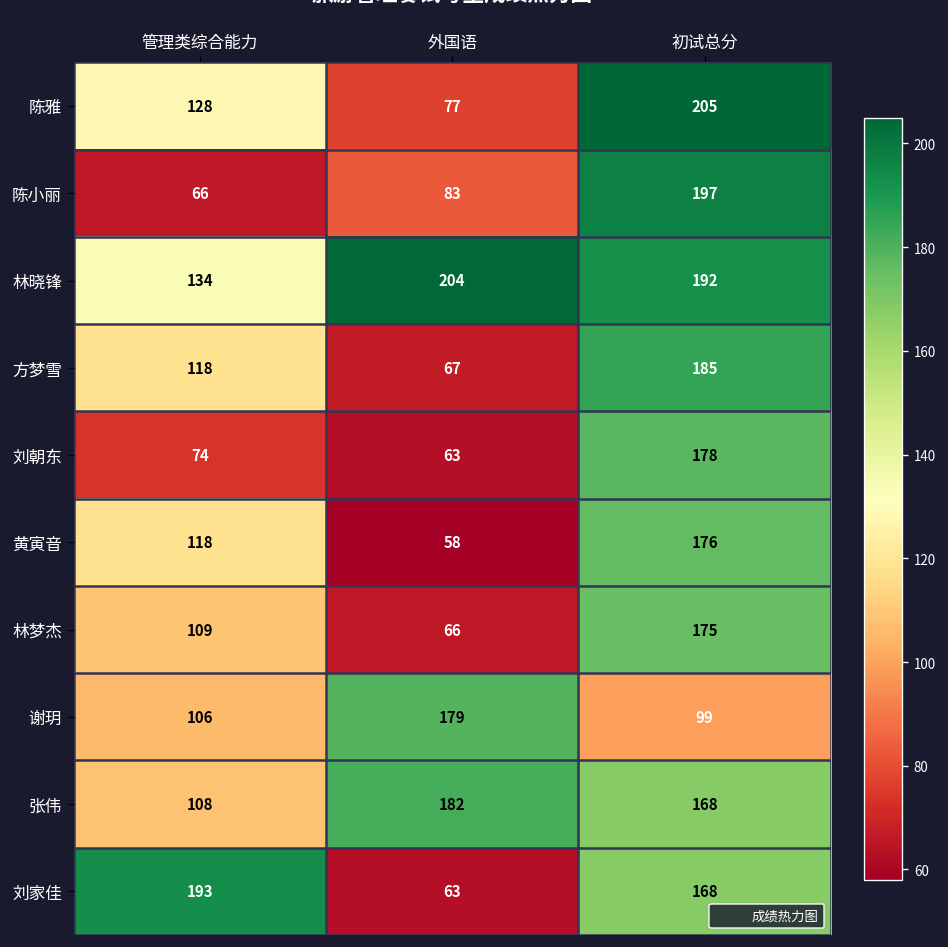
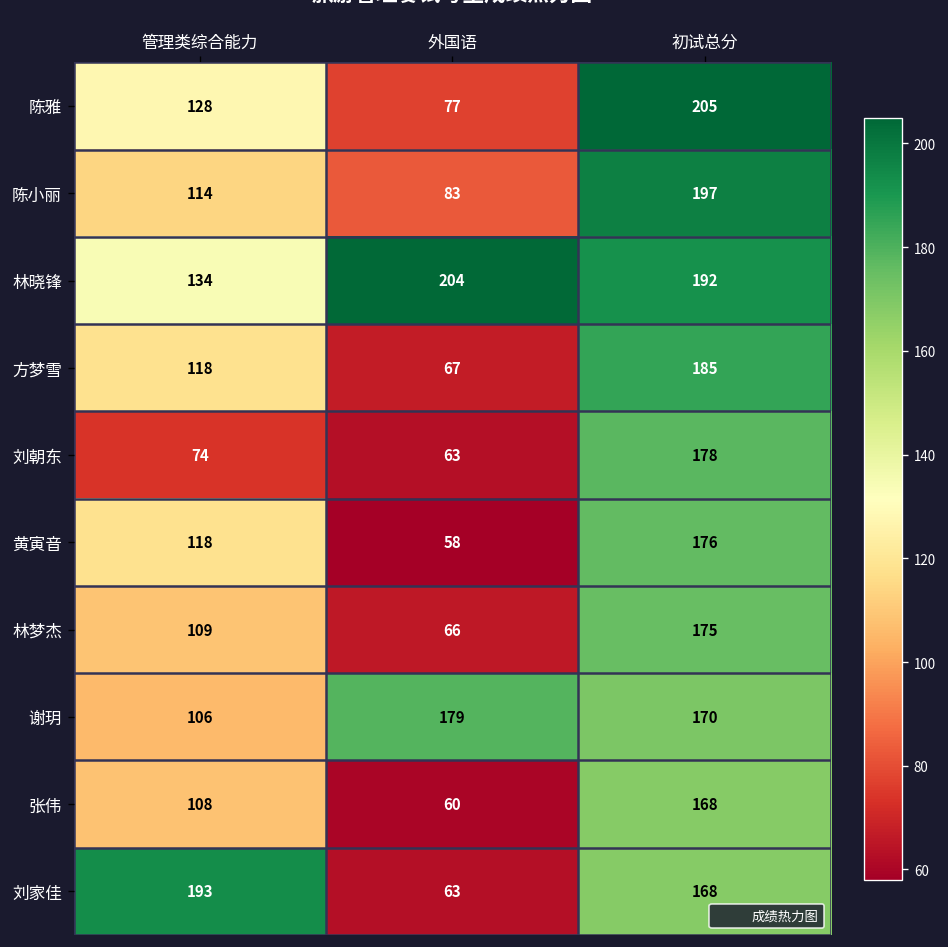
陈小丽, 管理类综合能力: 66 -> 114
谢玥, 初试总分: 99 -> 170
张伟, 外国语: 182 -> 60
